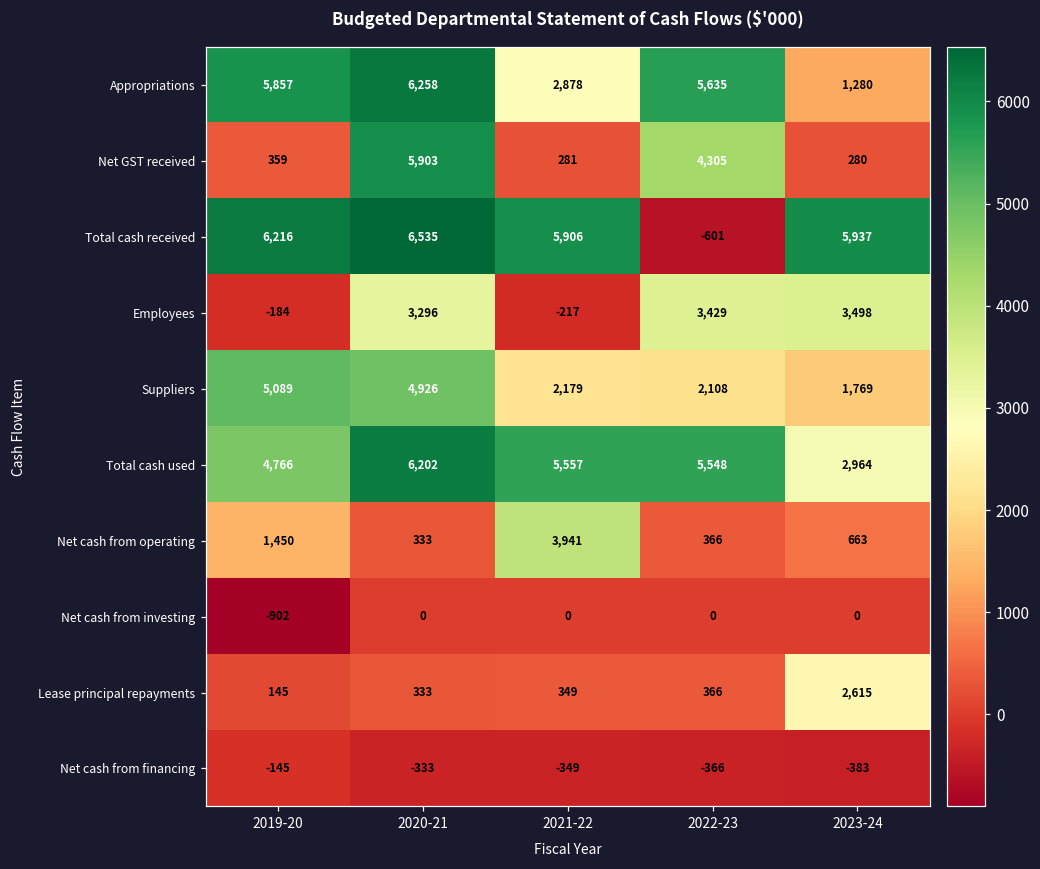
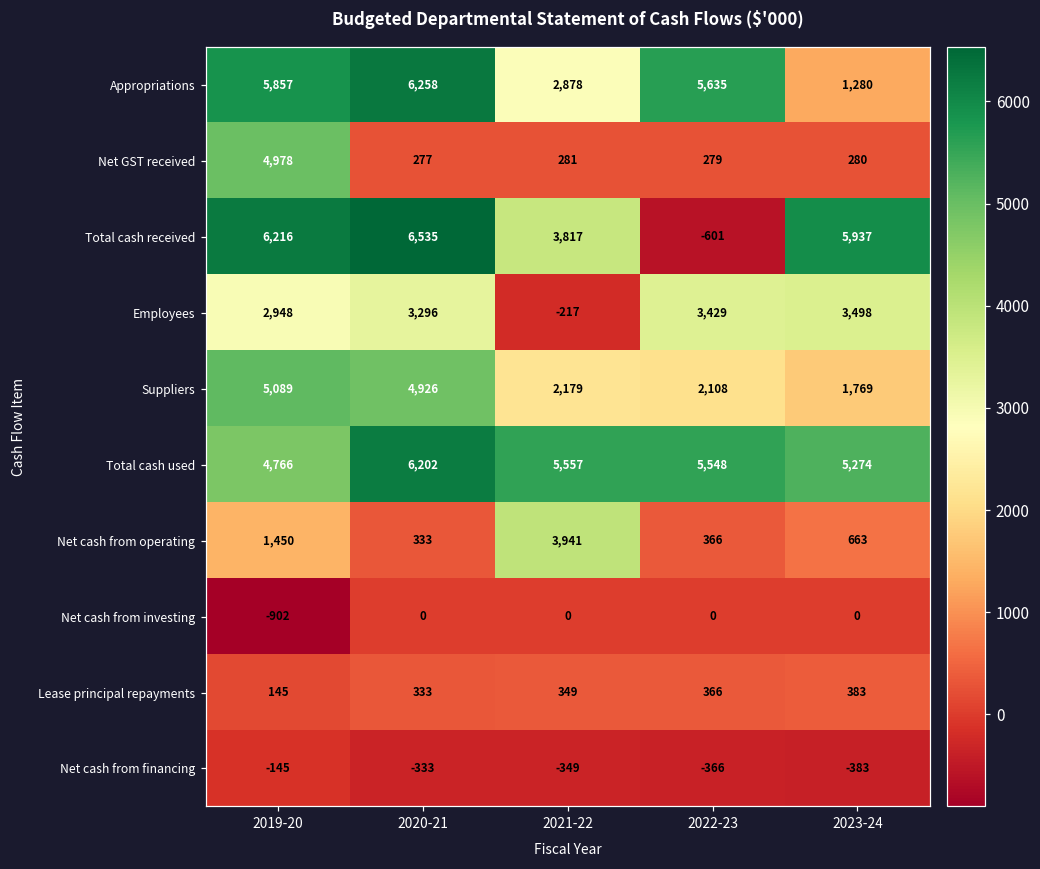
Net GST received, 2019-20: 359 -> 4,978
Net GST received, 2020-21: 5,903 -> 277
Net GST received, 2022-23: 4,305 -> 279
Total cash received, 2021-22: 5,906 -> 3,817
Employees, 2019-20: -184 -> 2,948
Total cash used, 2023-24: 2,964 -> 5,274
Lease principal repayments, 2023-24: 2,615 -> 383
